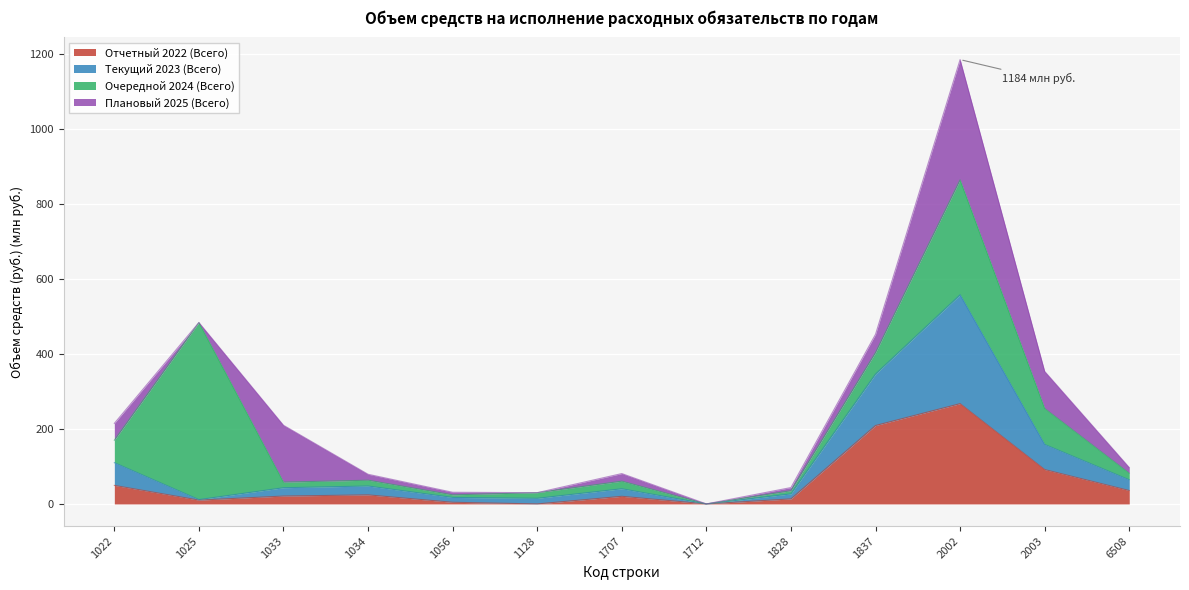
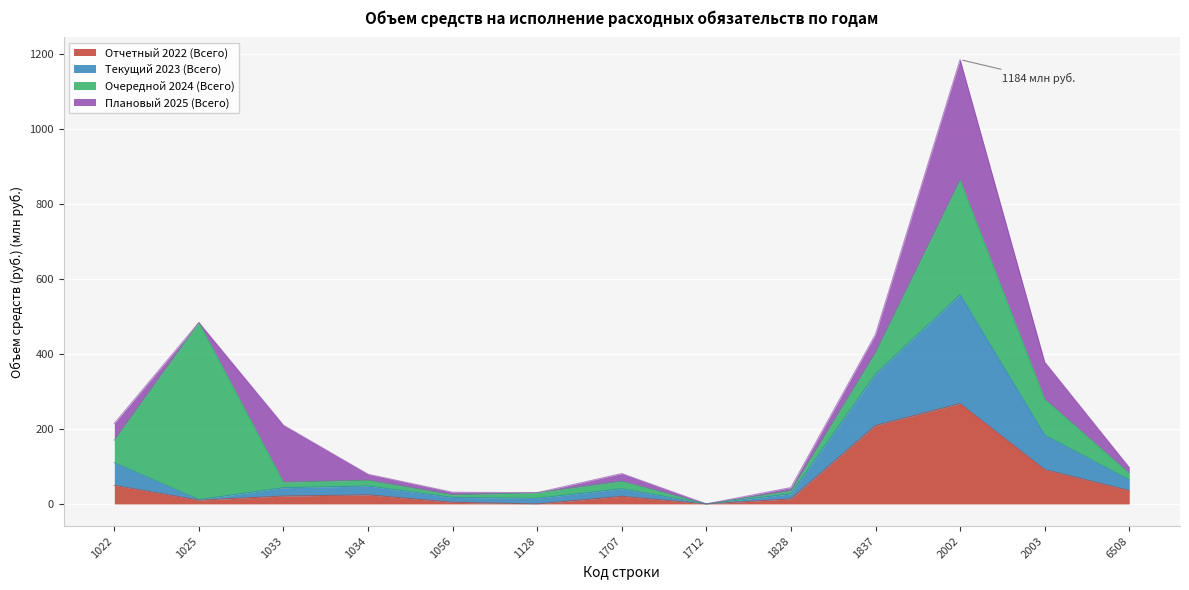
Текущий 2023 (Всего), 2003: 70 -> 90
